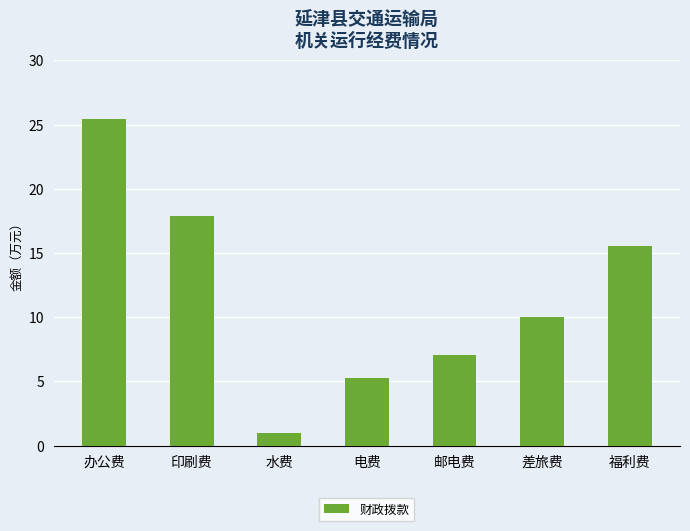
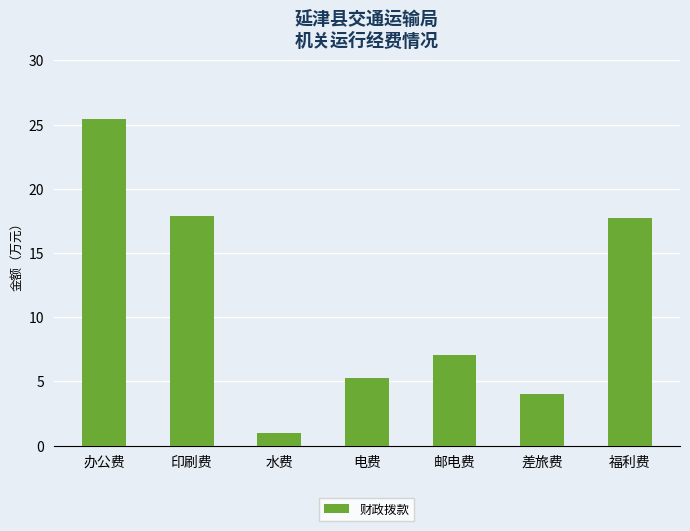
差旅费: 10 -> 4
福利费: 15.5 -> 17.7
